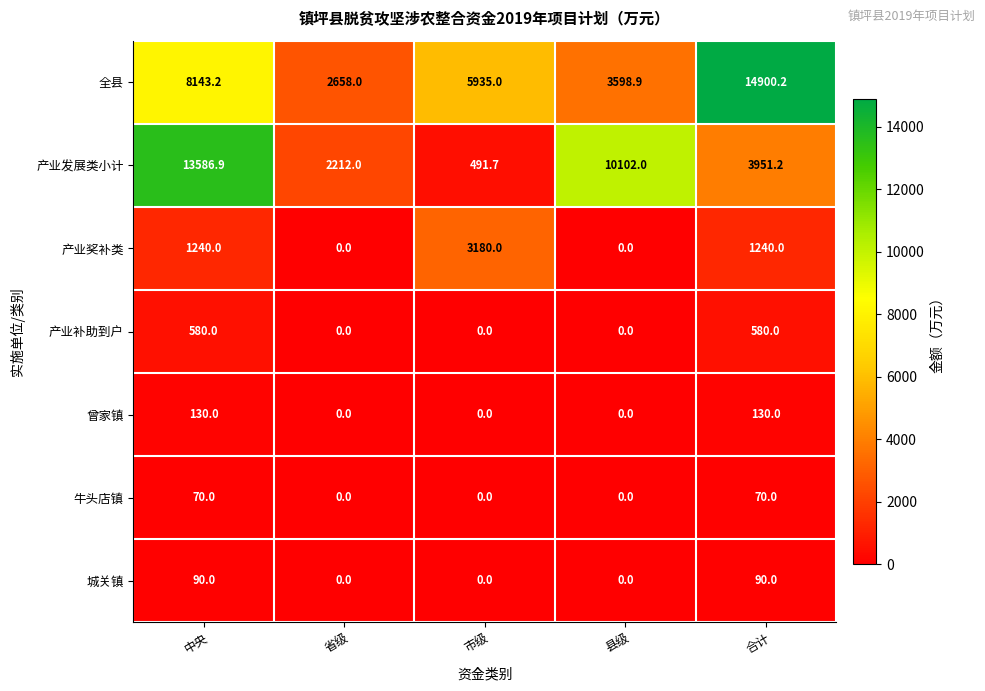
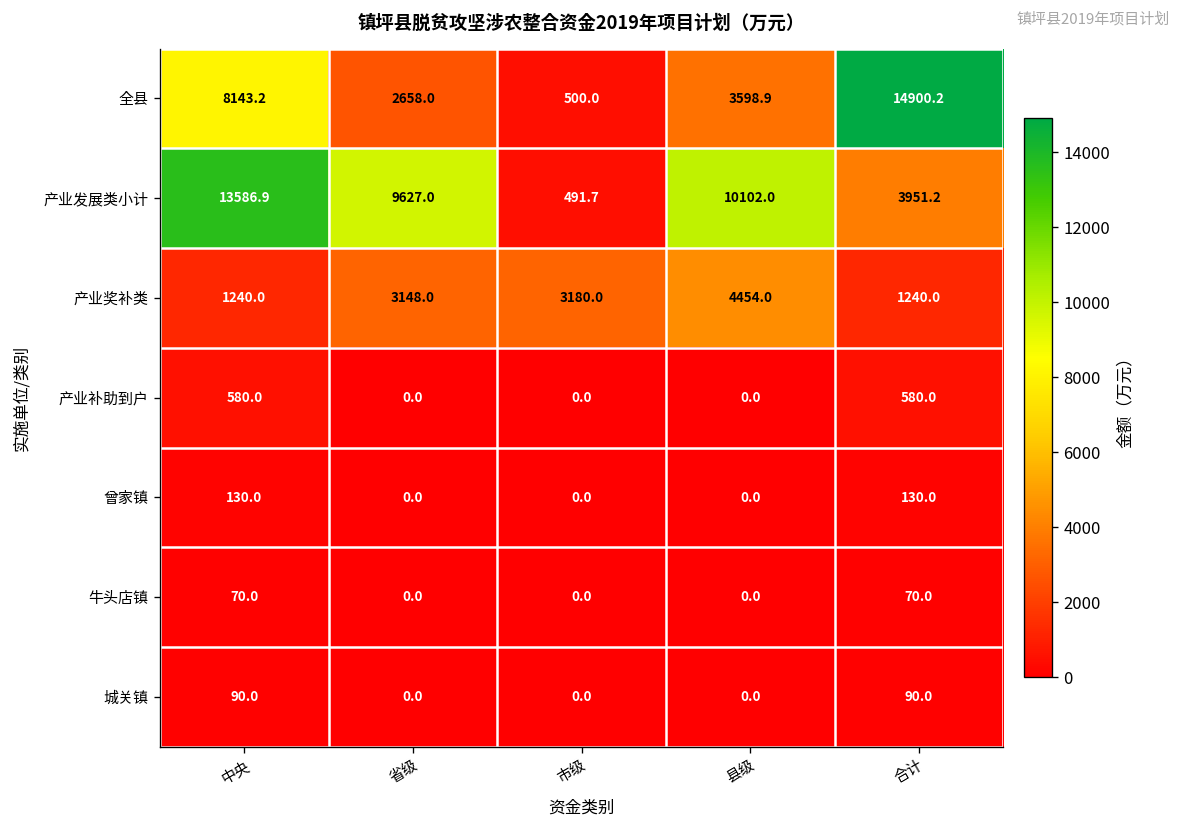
全县, 市级: 5935.0 -> 500.0
产业发展类小计, 省级: 2212.0 -> 9627.0
产业奖补类, 省级: 0.0 -> 3148.0
产业奖补类, 县级: 0.0 -> 4454.0
